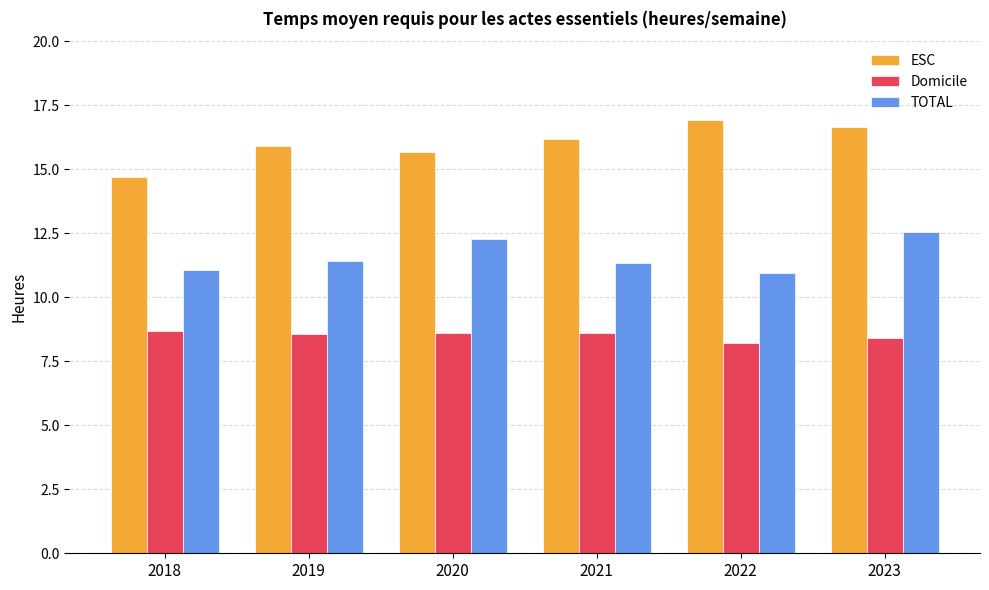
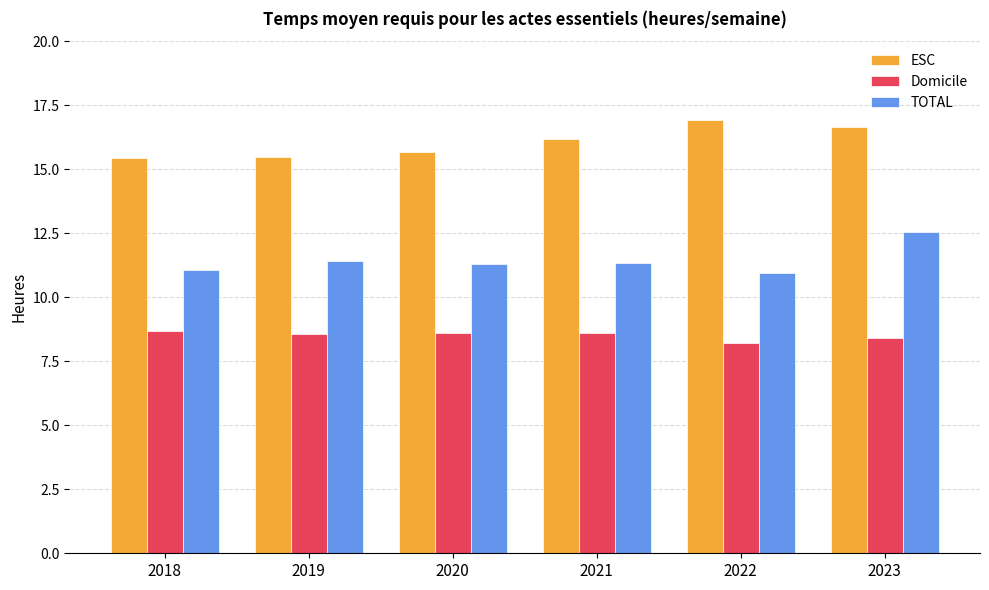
ESC, 2018: 14.7 -> 15.5
ESC, 2019: 15.9 -> 15.5
TOTAL, 2020: 12.3 -> 11.3
